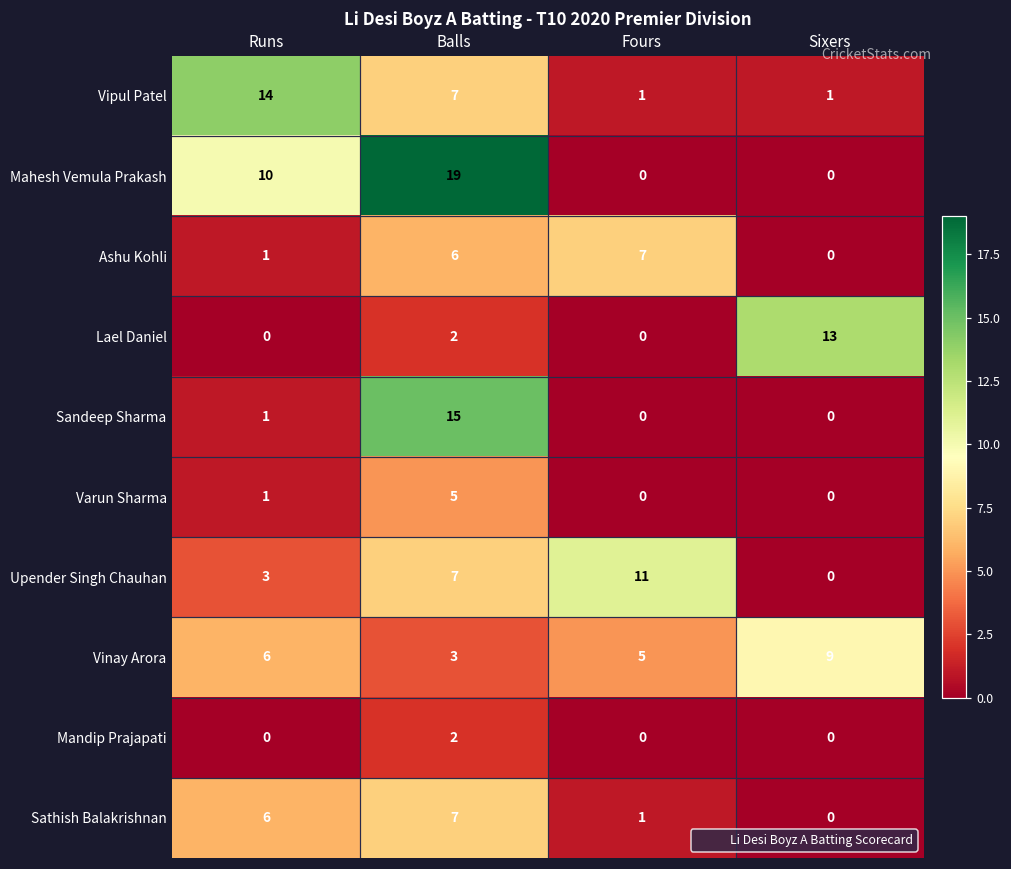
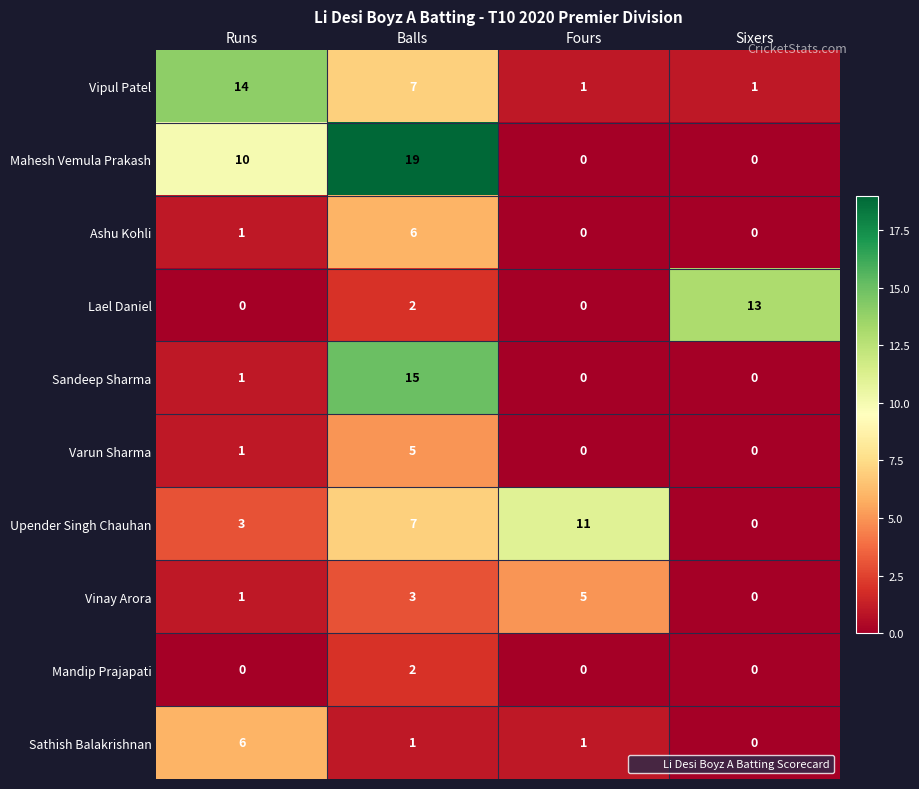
Ashu Kohli, Fours: 7 -> 0
Vinay Arora, Runs: 6 -> 1
Vinay Arora, Sixers: 9 -> 0
Sathish Balakrishnan, Balls: 7 -> 1
